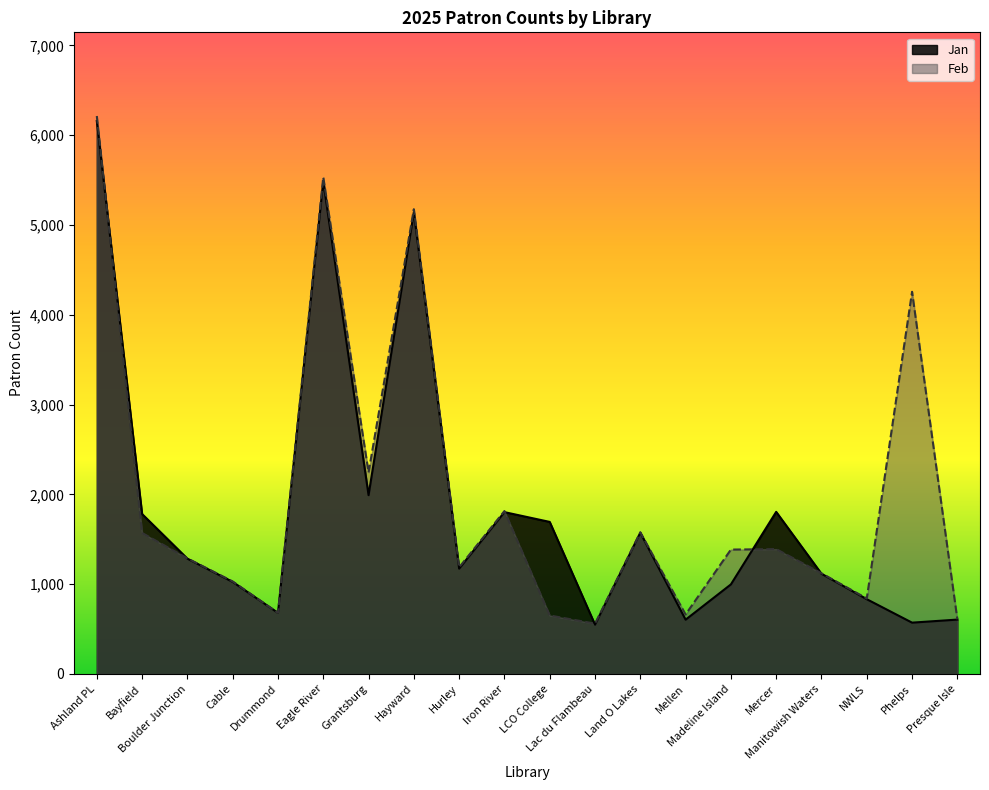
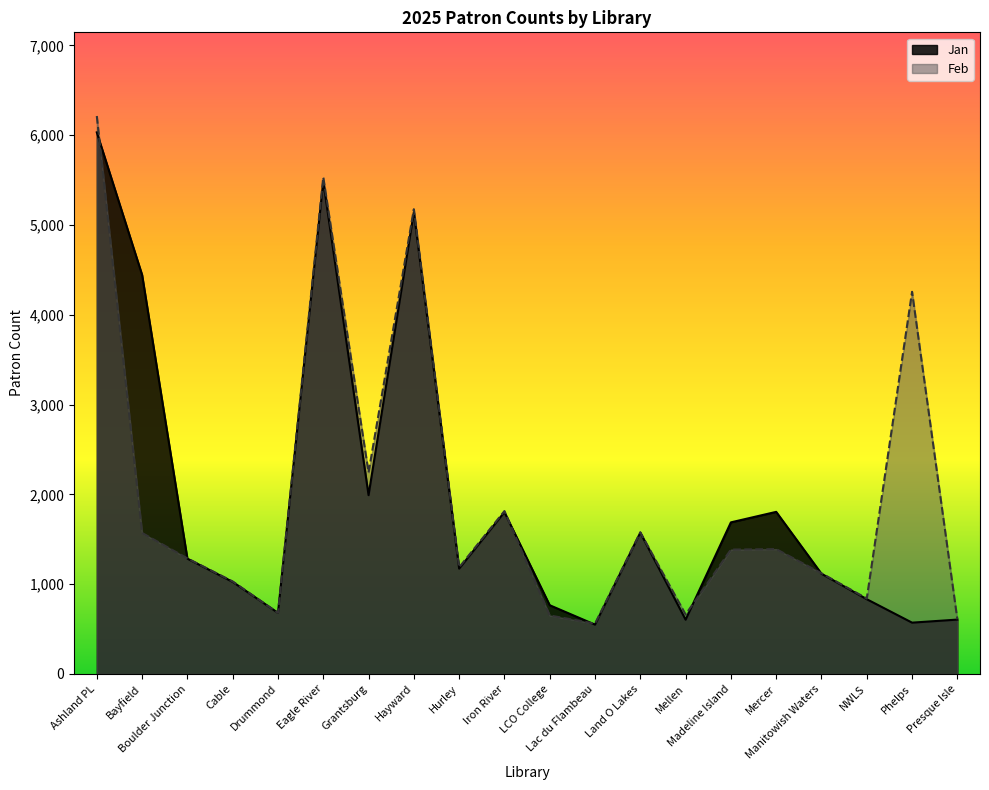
Jan, Ashland PL: 6,200 -> 6,000
Jan, Bayfield: 1,800 -> 4,400
Jan, LCO College: 1,700 -> 800
Jan, Madeline Island: 1,000 -> 1,700
